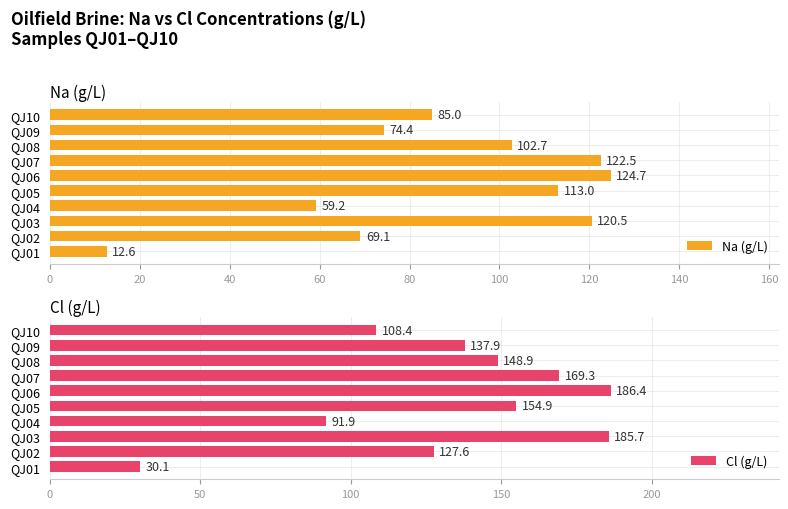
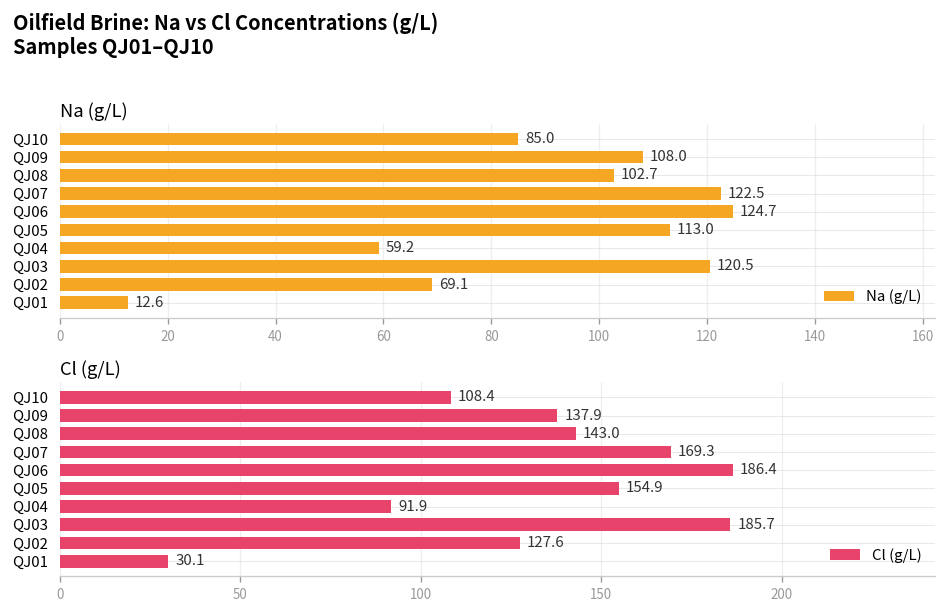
Na (g/L), QJ09: 74.4 -> 108.0
Cl (g/L), QJ08: 148.9 -> 143.0
